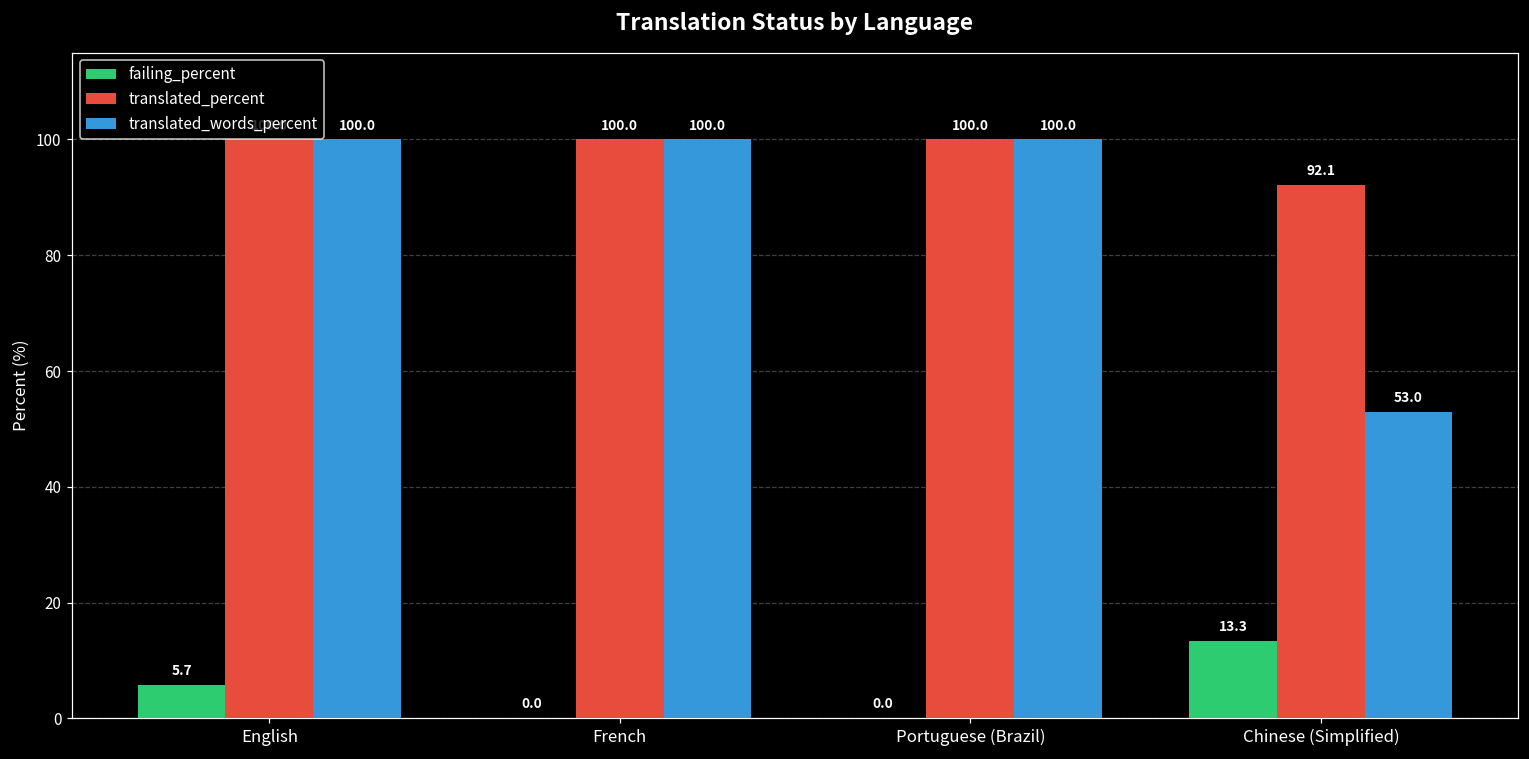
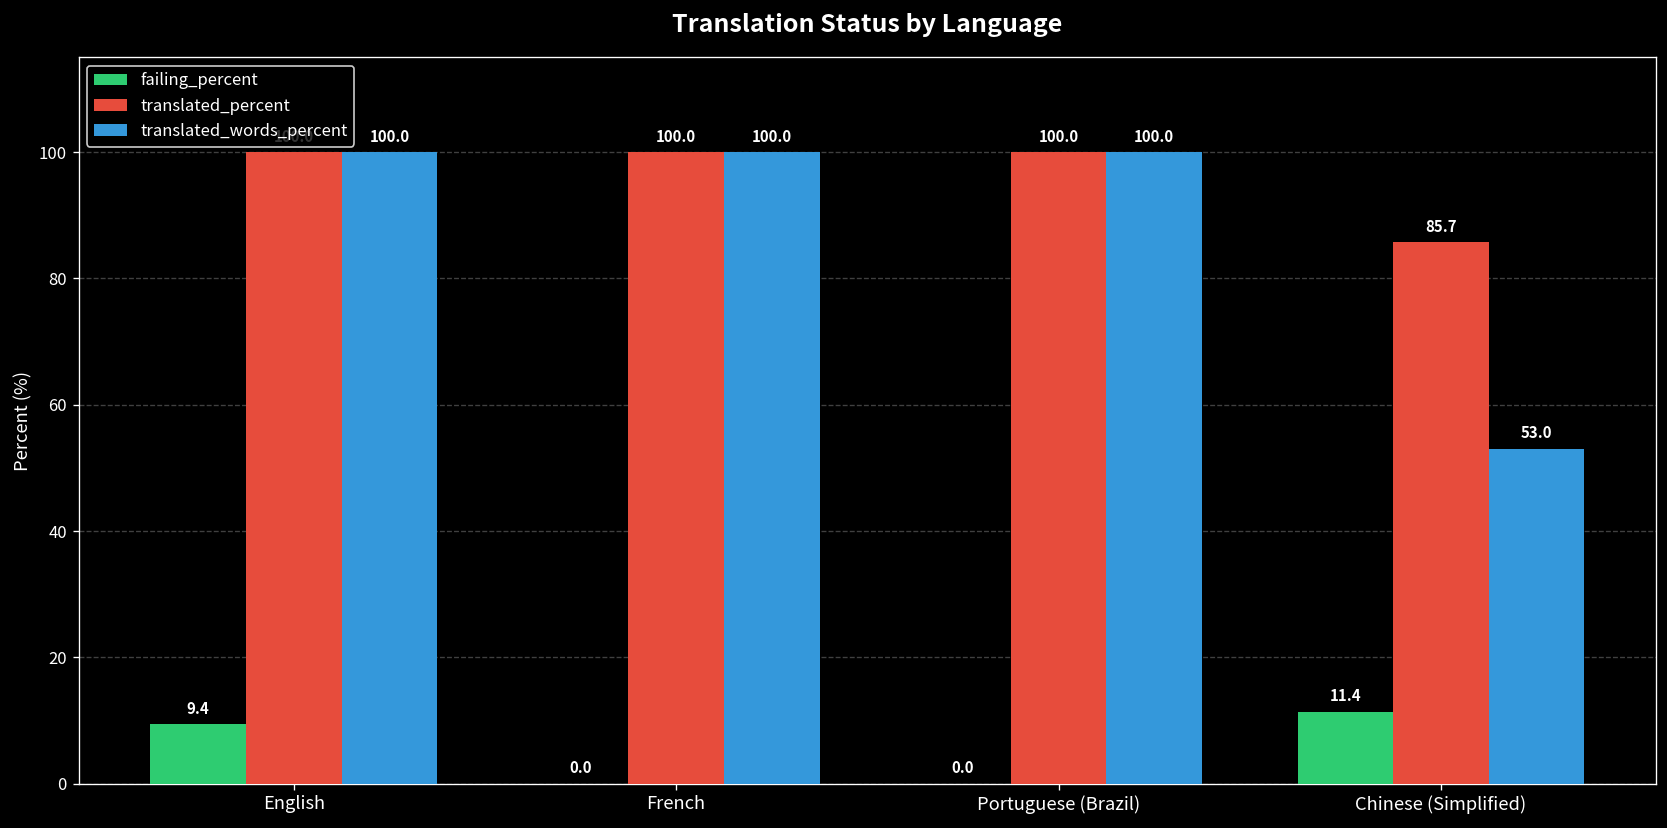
failing_percent, English: 5.7 -> 9.4
failing_percent, Chinese (Simplified): 13.3 -> 11.4
translated_percent, Chinese (Simplified): 92.1 -> 85.7
